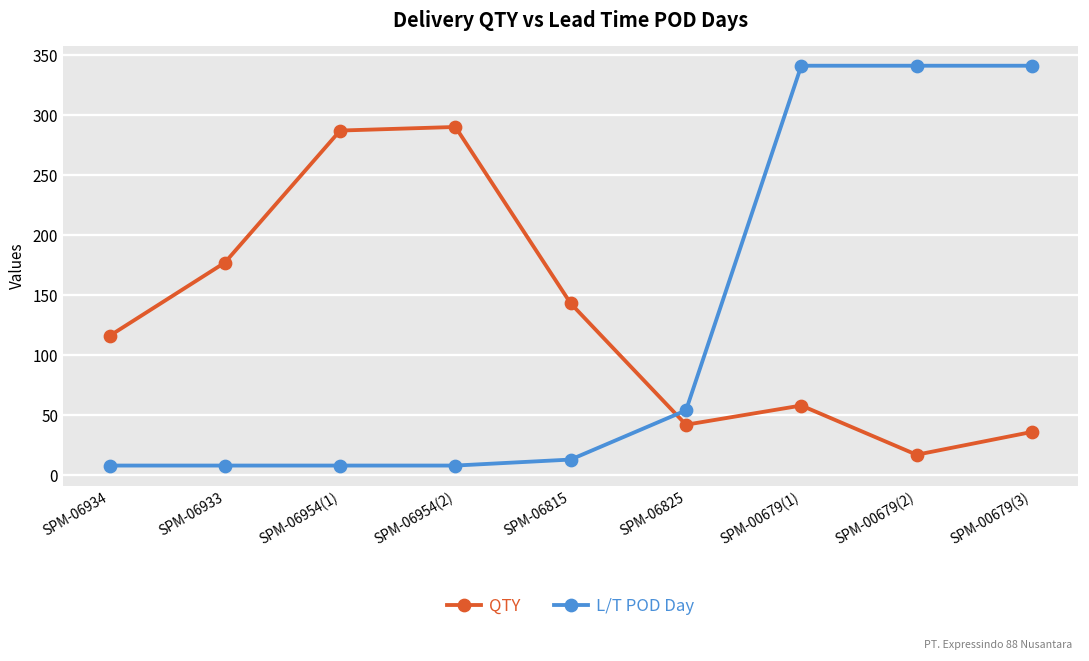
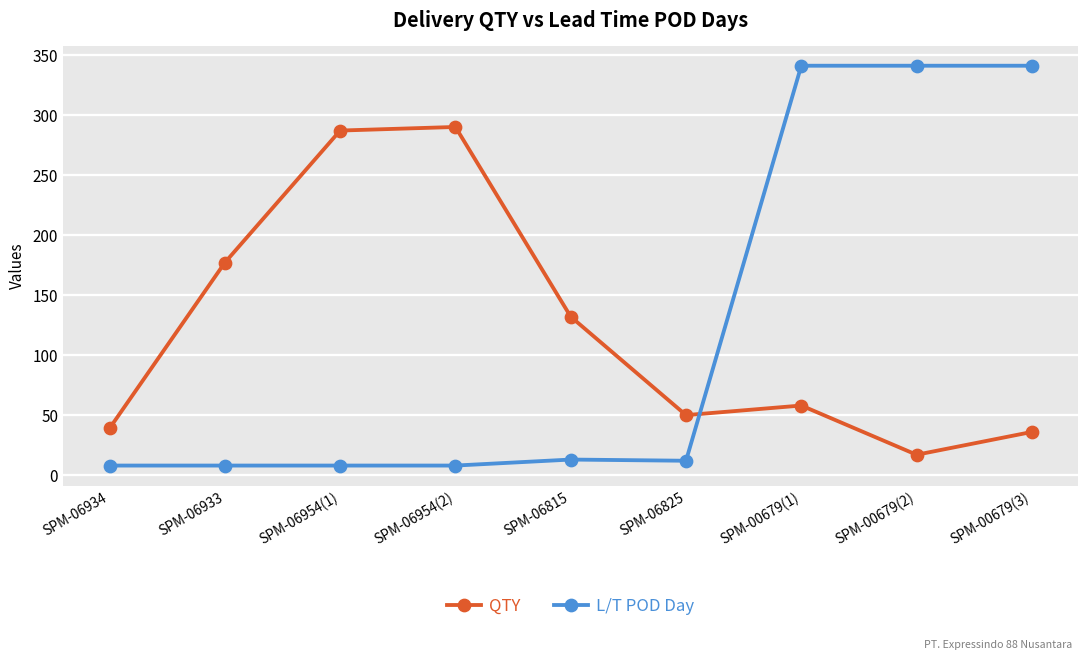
QTY, SPM-06934: 116 -> 39
QTY, SPM-06815: 143 -> 132
QTY, SPM-06825: 42 -> 50
L/T POD Day, SPM-06825: 54 -> 12
